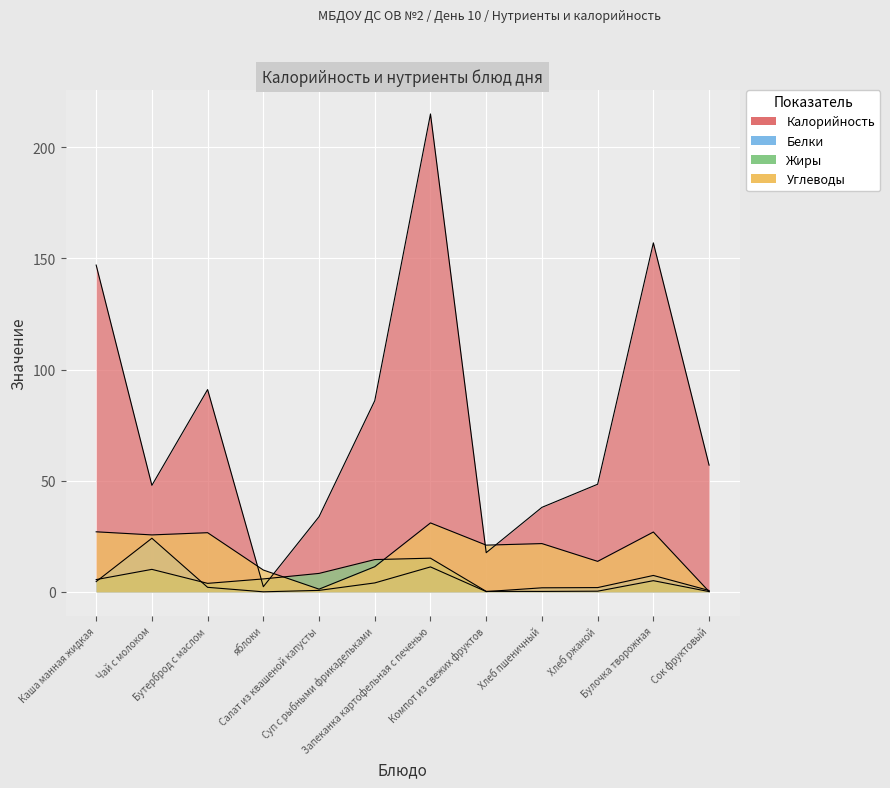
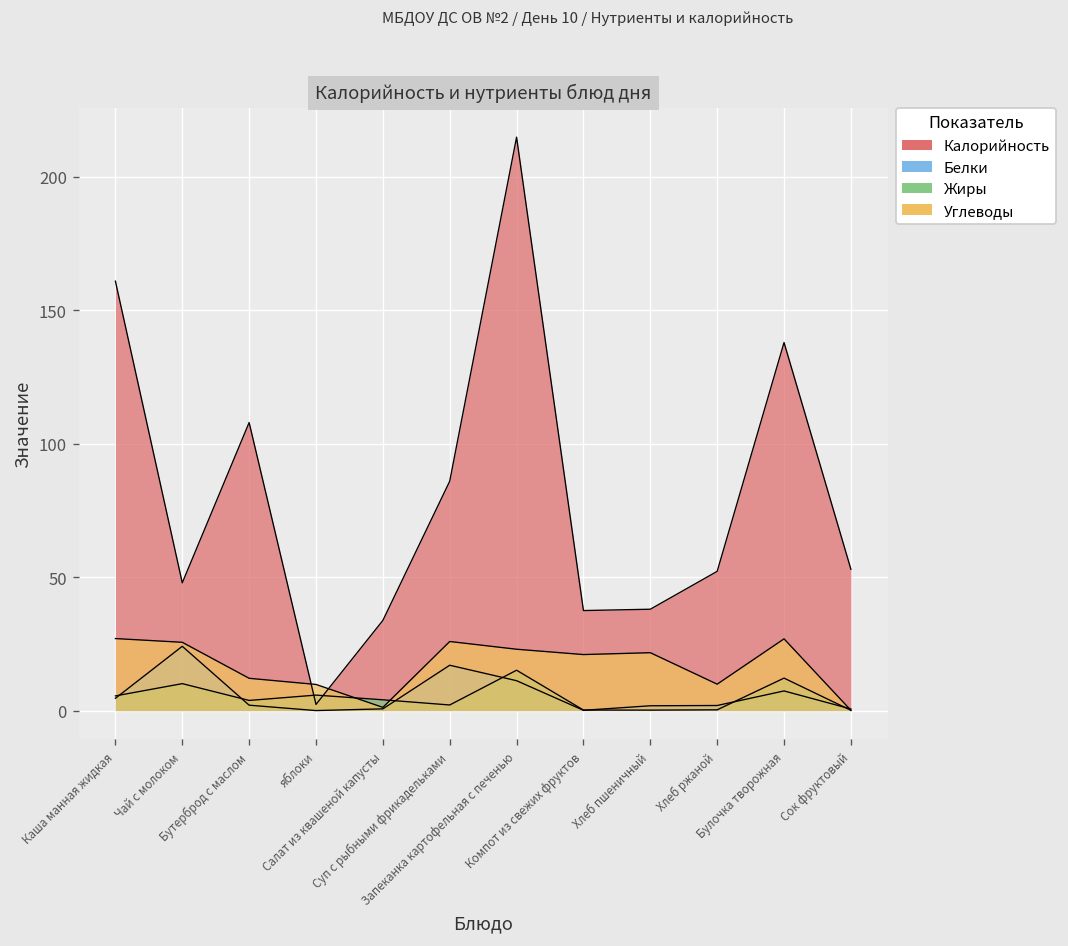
Калорийность, Каша манная жидкая: 147 -> 161
Калорийность, Бутерброд с маслом: 91 -> 108
Углеводы, Бутерброд с маслом: 27 -> 12
Жиры, Салат из квашеной капусты: 8 -> 4
Белки, Суп с рыбными фрикадельками: 4 -> 17
Жиры, Суп с рыбными фрикадельками: 15 -> 2
Углеводы, Суп с рыбными фрикадельками: 11 -> 26
Углеводы, Запеканка картофельная с печенью: 31 -> 23
Калорийность, Компот из свежих фруктов: 18 -> 38
Калорийность, Хлеб ржаной: 48 -> 52
Углеводы, Хлеб ржаной: 14 -> 10
Калорийность, Булочка творожная: 157 -> 138
Жиры, Булочка творожная: 5 -> 12
Калорийность, Сок фруктовый: 57 -> 53
